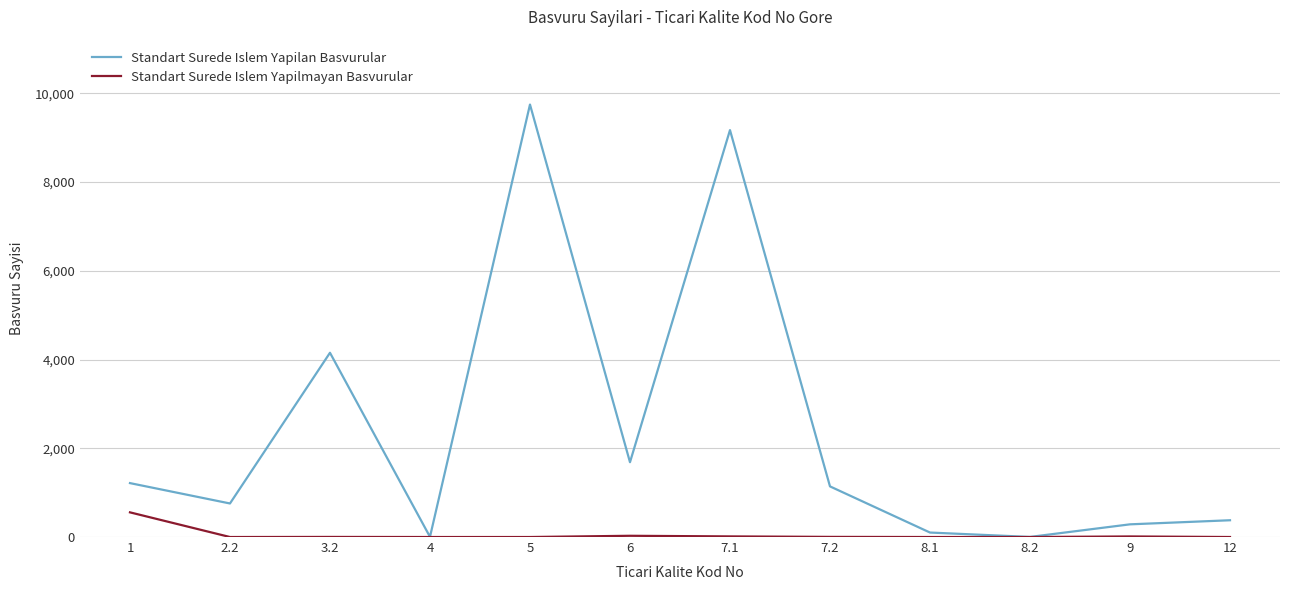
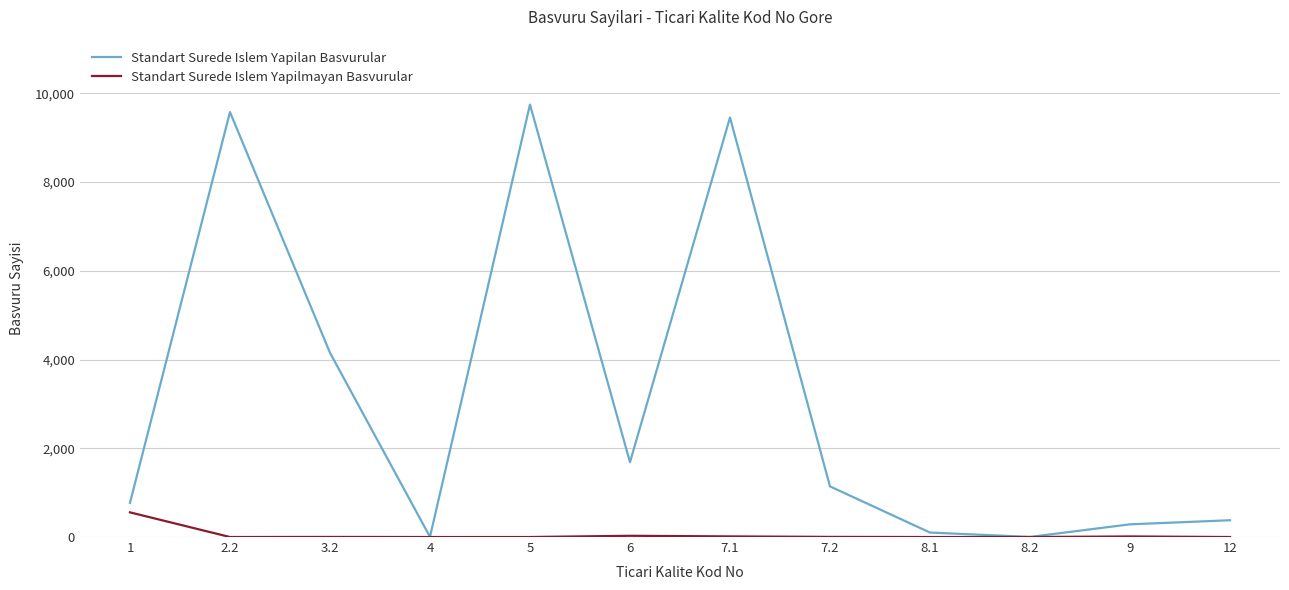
Standart Surede Islem Yapilan Basvurular, 1: 1,200 -> 800
Standart Surede Islem Yapilan Basvurular, 2.2: 800 -> 9,600
Standart Surede Islem Yapilan Basvurular, 7.1: 9,200 -> 9,500
